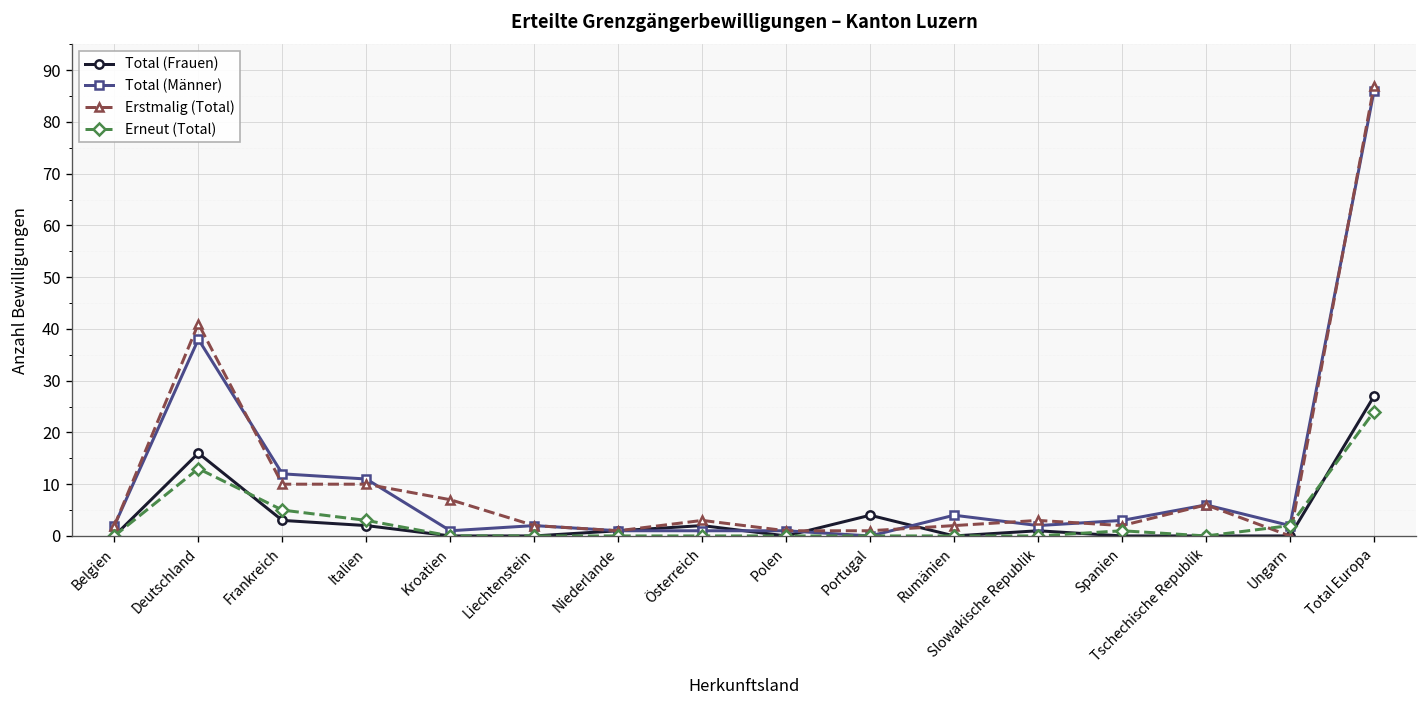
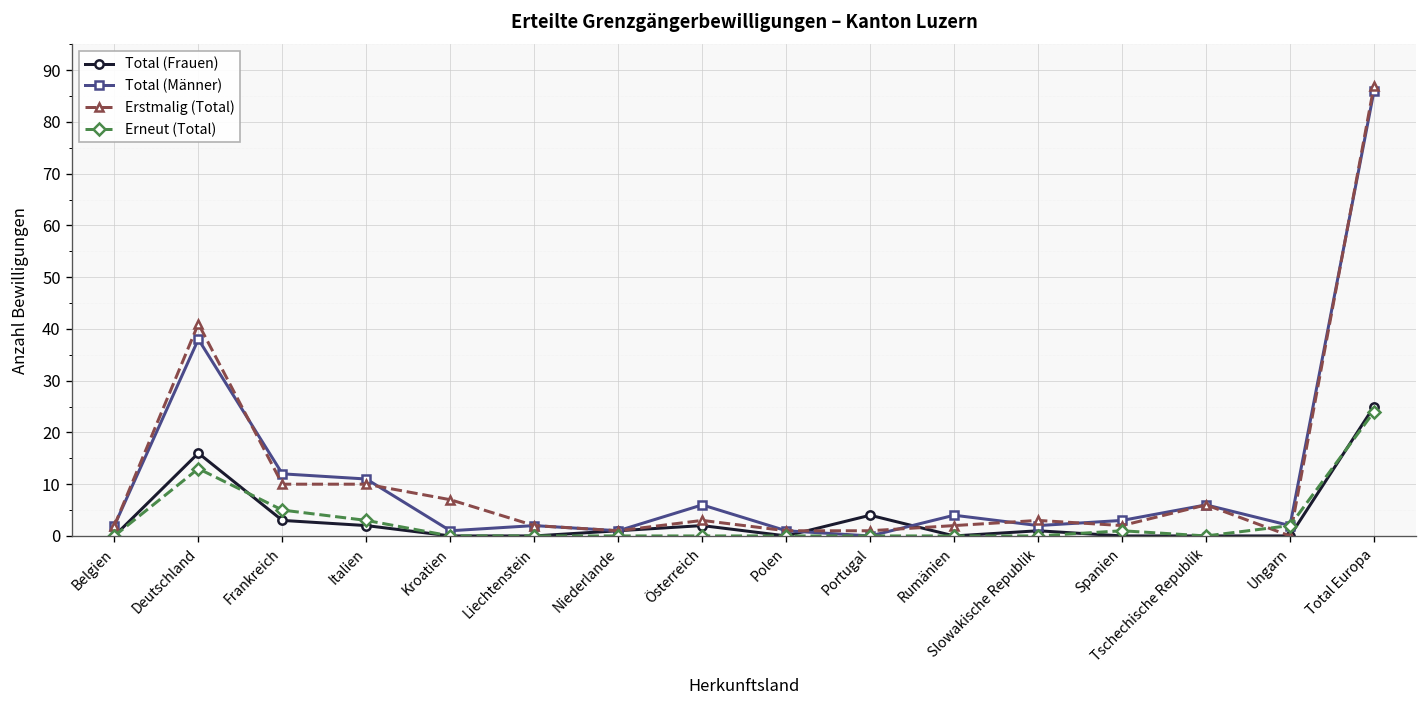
Total (Männer), Österreich: 1 -> 6
Total (Frauen), Total Europa: 27 -> 25
